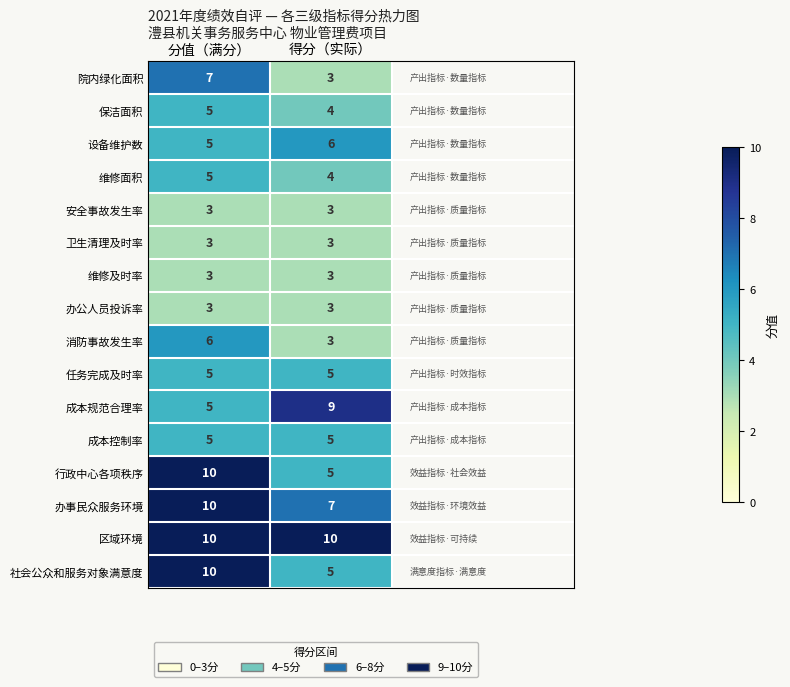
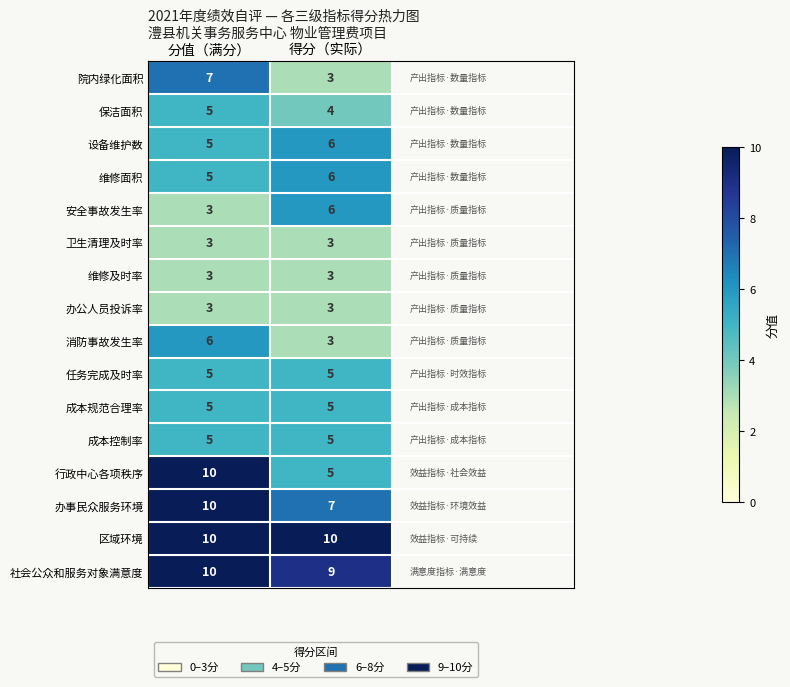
维修面积, 得分（实际）: 4 -> 6
安全事故发生率, 得分（实际）: 3 -> 6
成本规范合理率, 得分（实际）: 9 -> 5
社会公众和服务对象满意度, 得分（实际）: 5 -> 9
